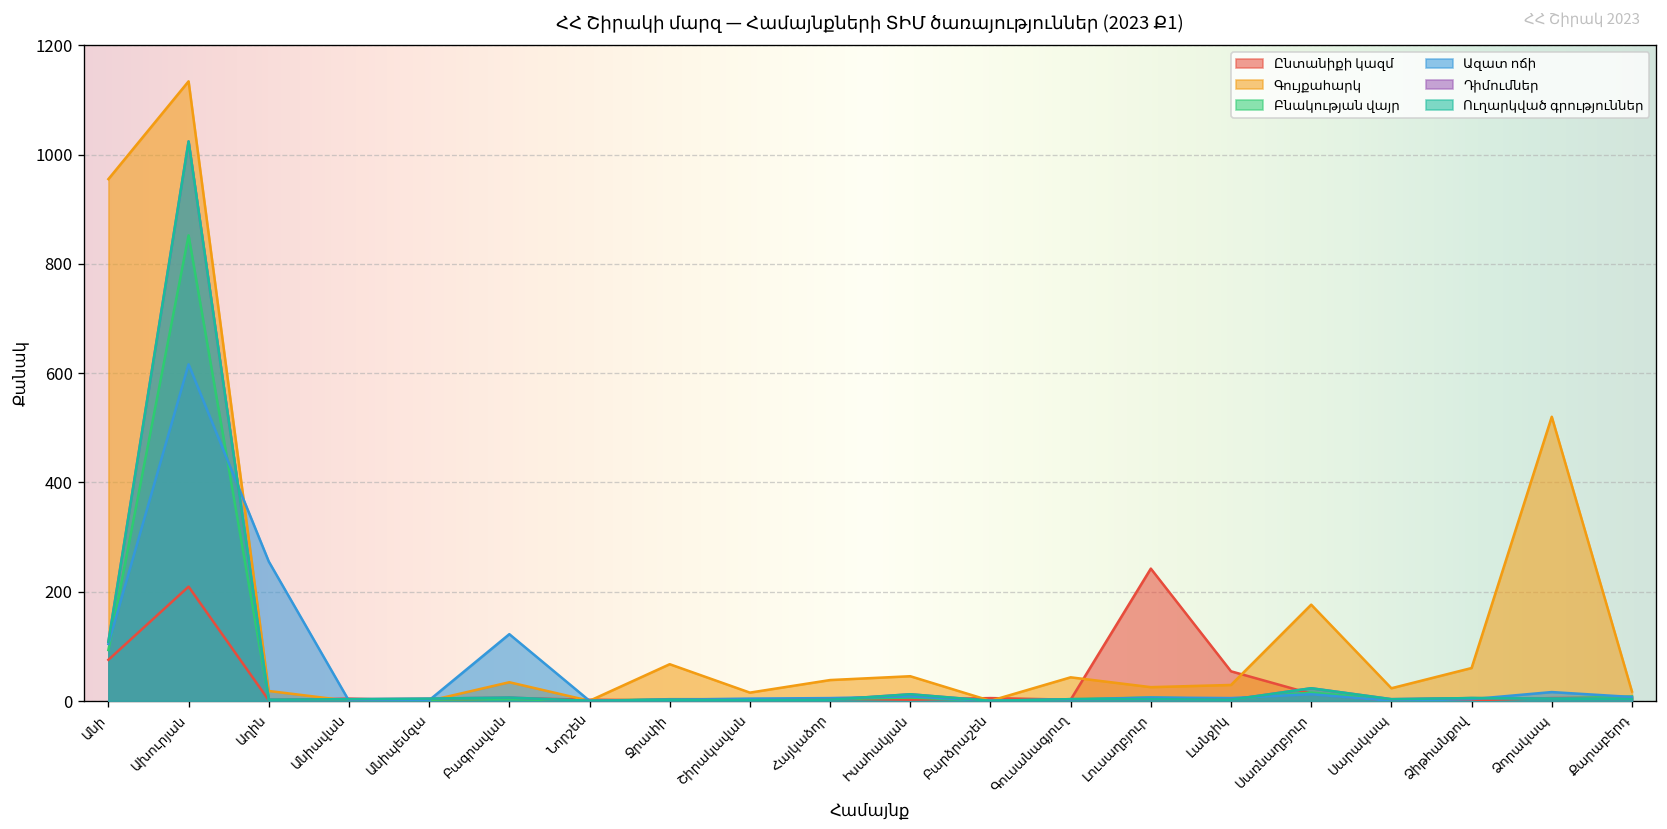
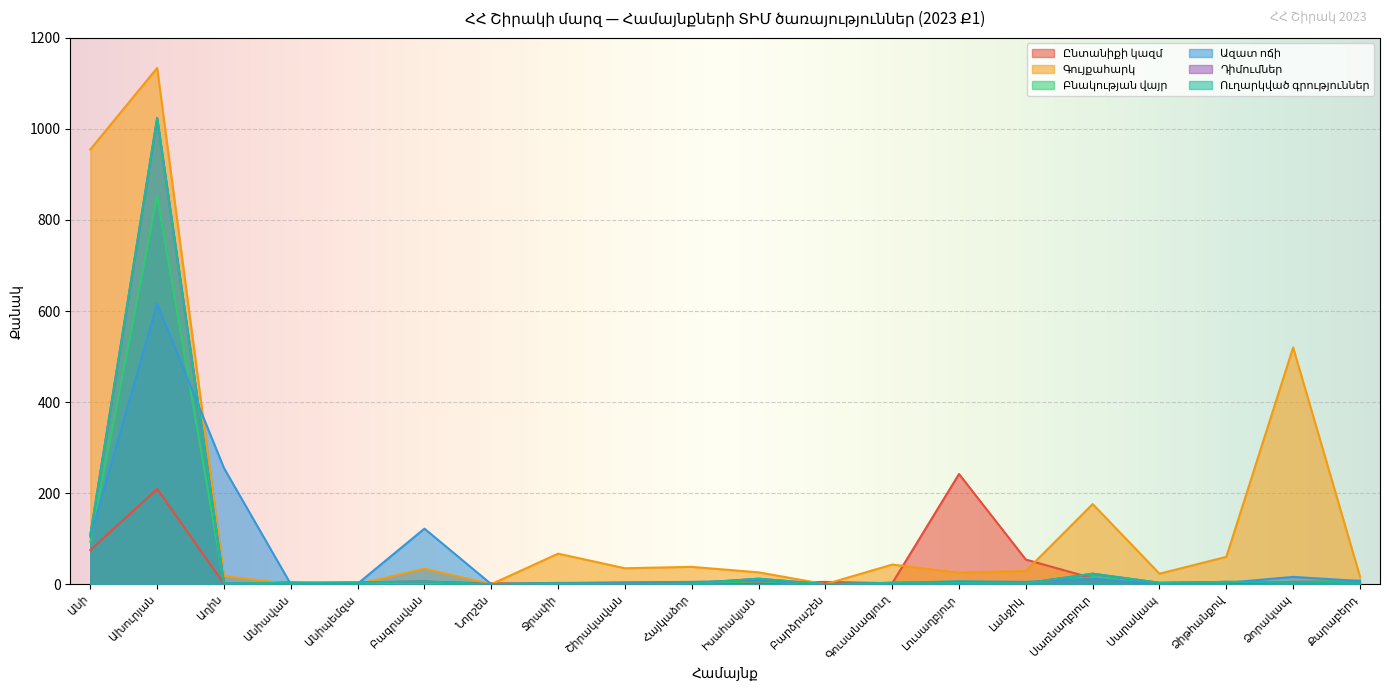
Գույքահարկ, Շիրակավան: 20 -> 40
Գույքահարկ, Իսահակյան: 50 -> 30
